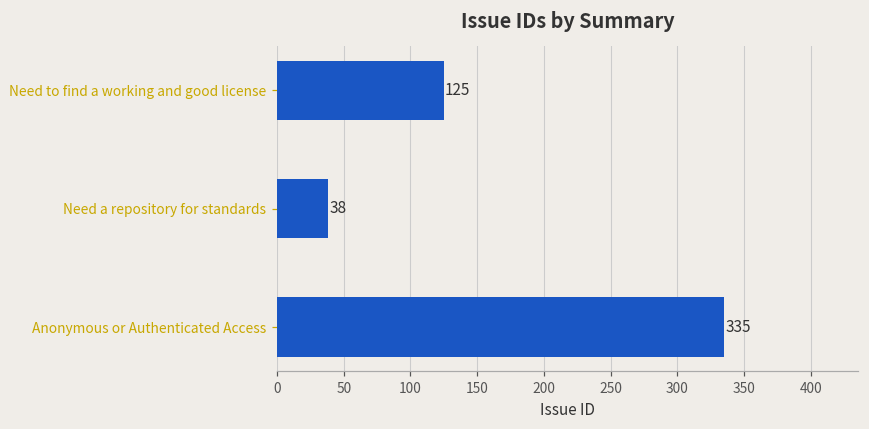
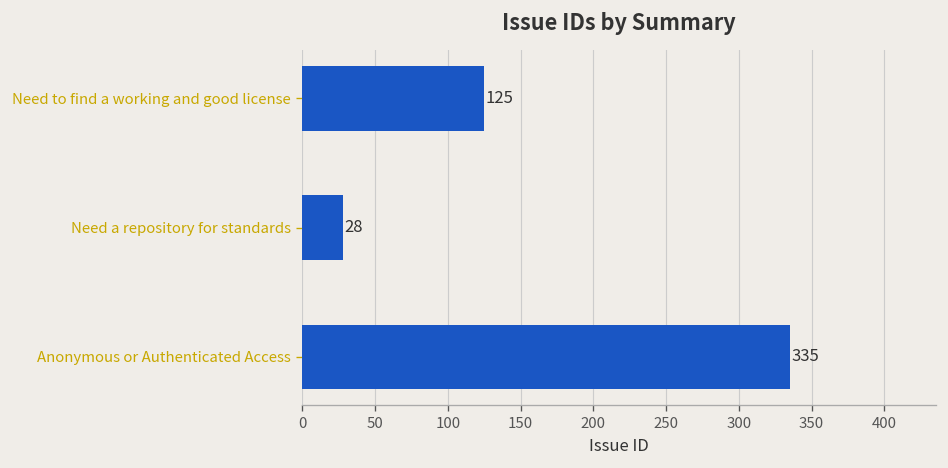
Need a repository for standards: 38 -> 28
